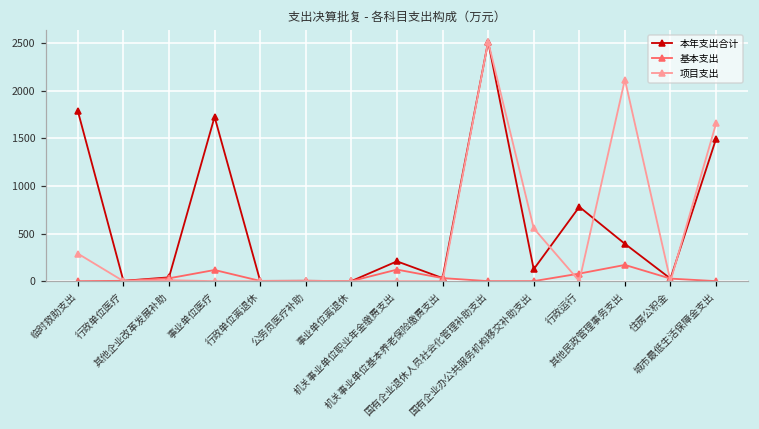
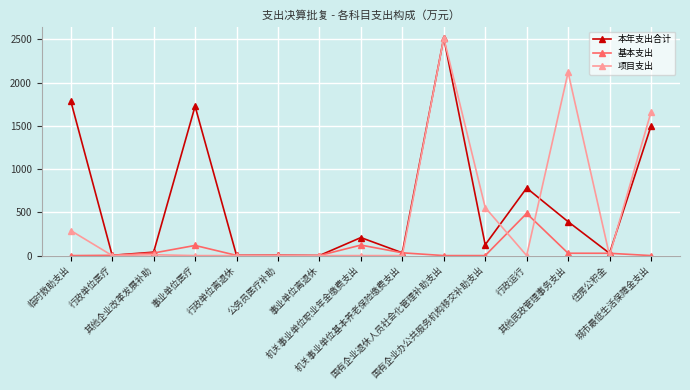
基本支出, 行政运行: 100 -> 500
基本支出, 其他民政管理事务支出: 200 -> 0
